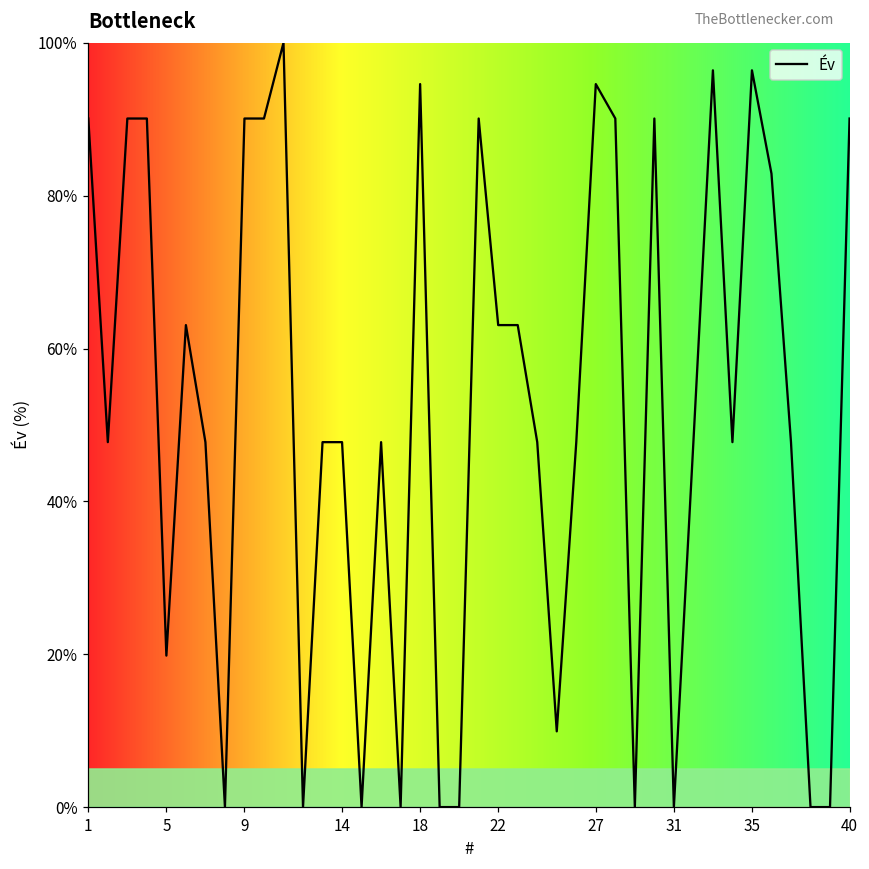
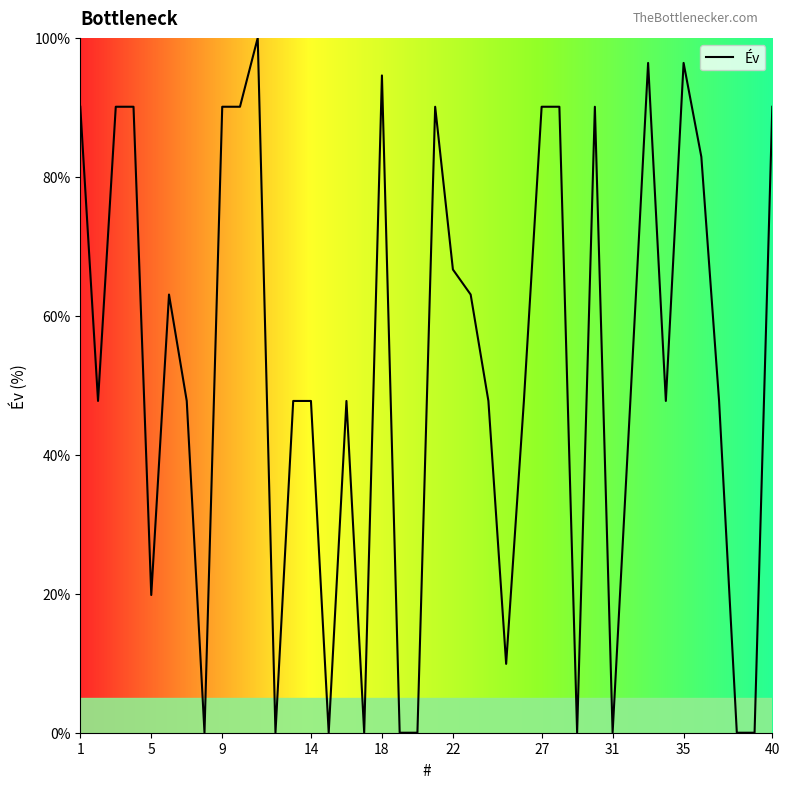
22: 63% -> 67%
27: 95% -> 90%
